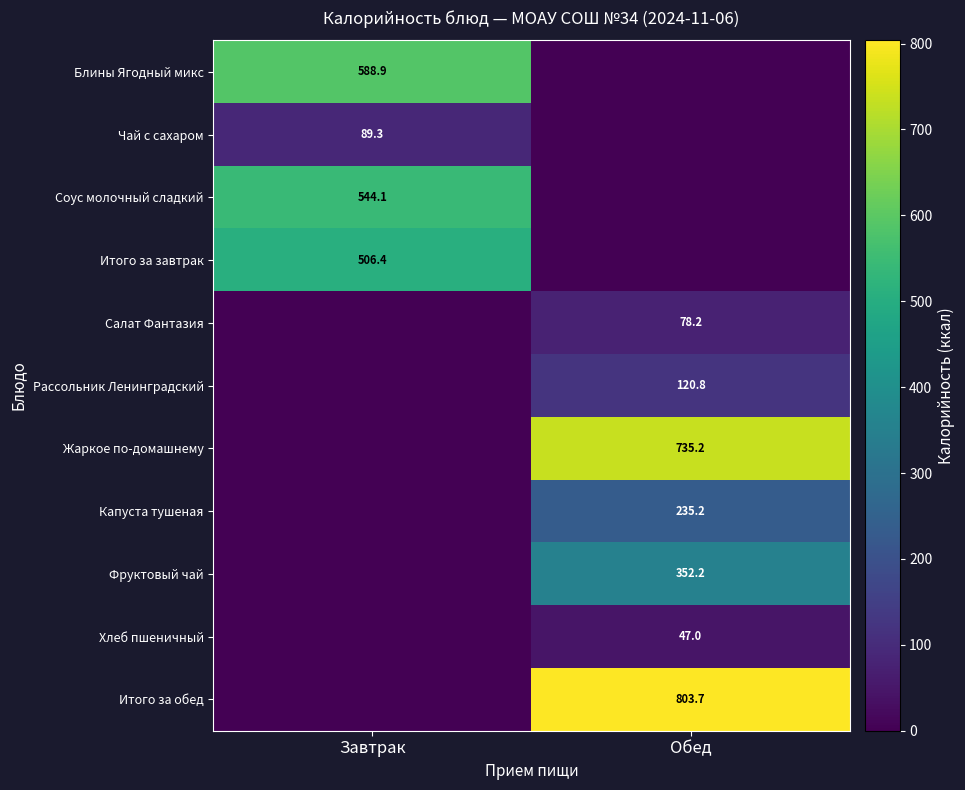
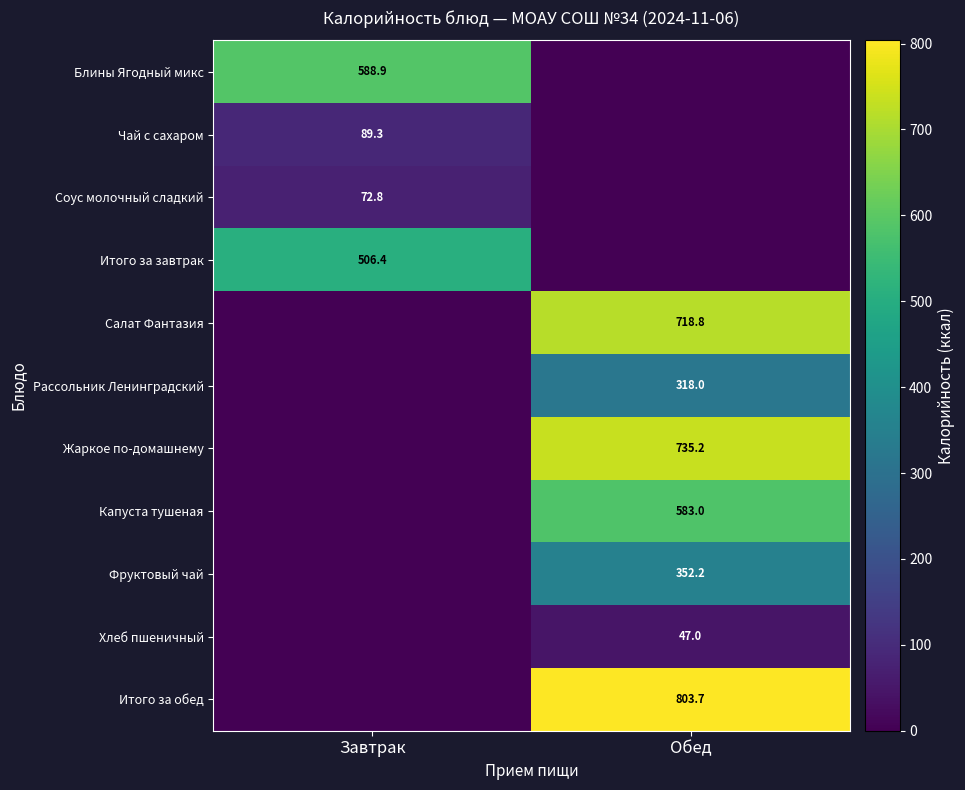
Соус молочный сладкий, Завтрак: 544.1 -> 72.8
Салат Фантазия, Обед: 78.2 -> 718.8
Рассольник Ленинградский, Обед: 120.8 -> 318.0
Капуста тушеная, Обед: 235.2 -> 583.0
